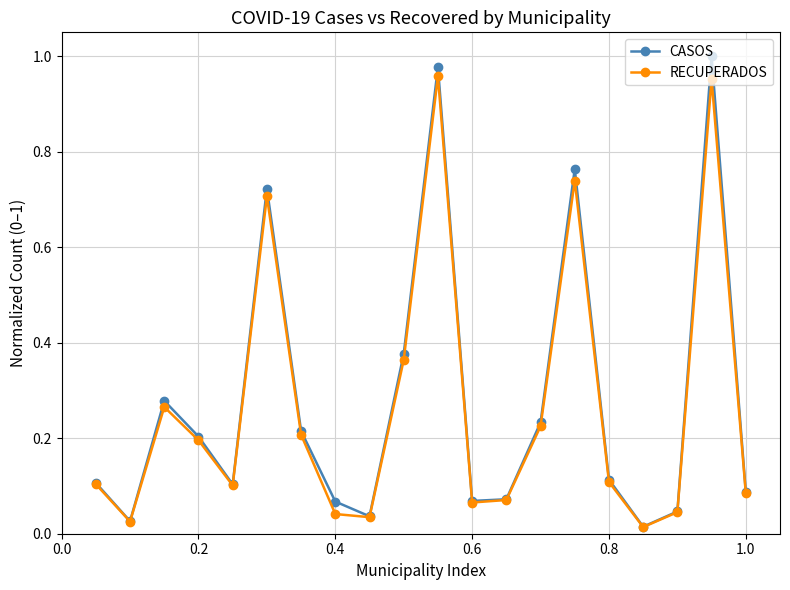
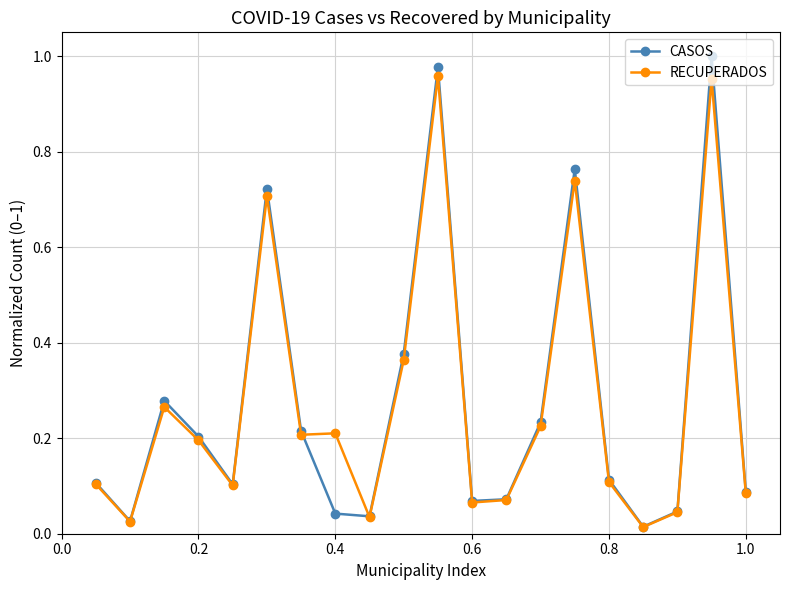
CASOS, 0.4: 0.07 -> 0.04
RECUPERADOS, 0.4: 0.04 -> 0.21
